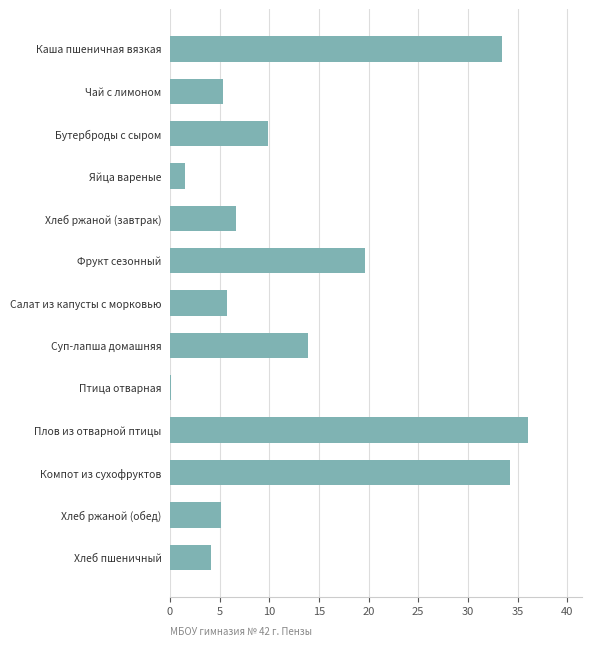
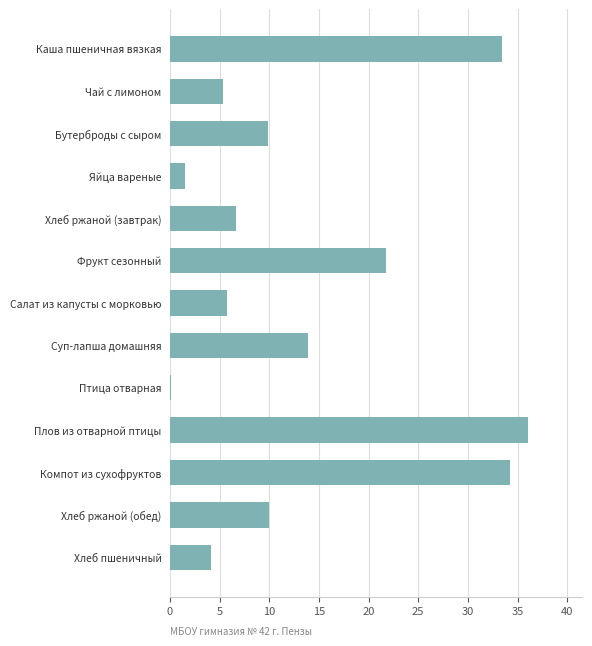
Фрукт сезонный: 20 -> 22
Хлеб ржаной (обед): 5 -> 10
